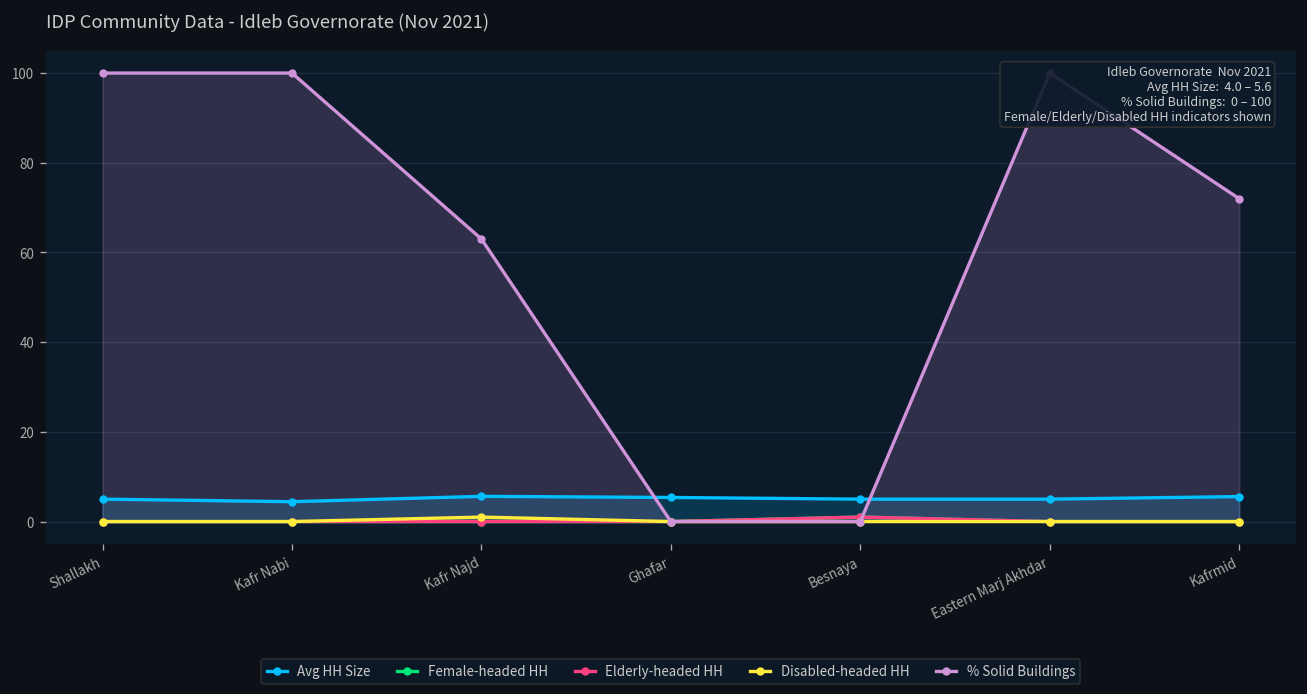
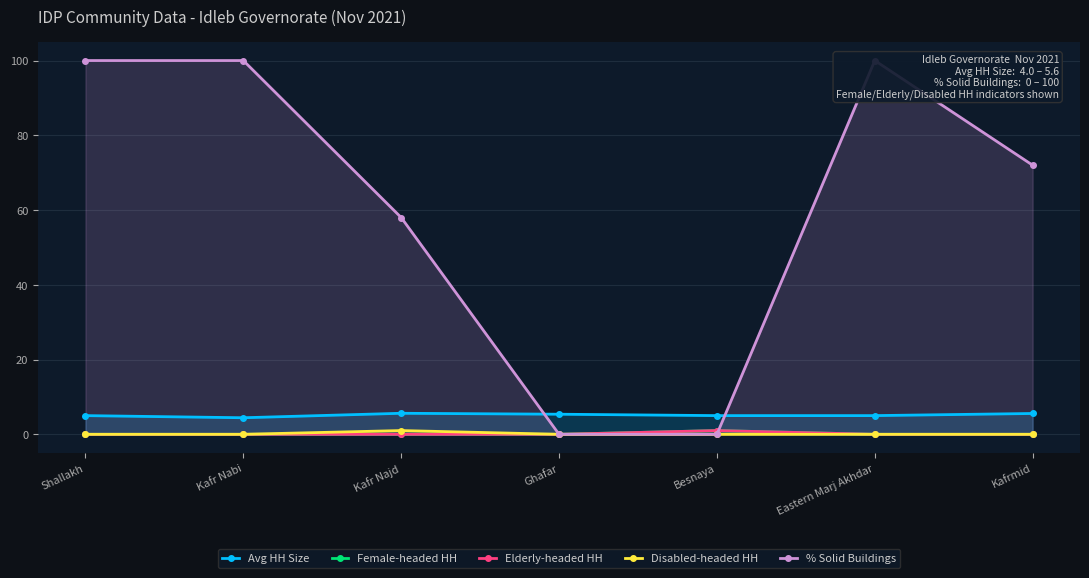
% Solid Buildings, Kafr Najd: 63 -> 58
